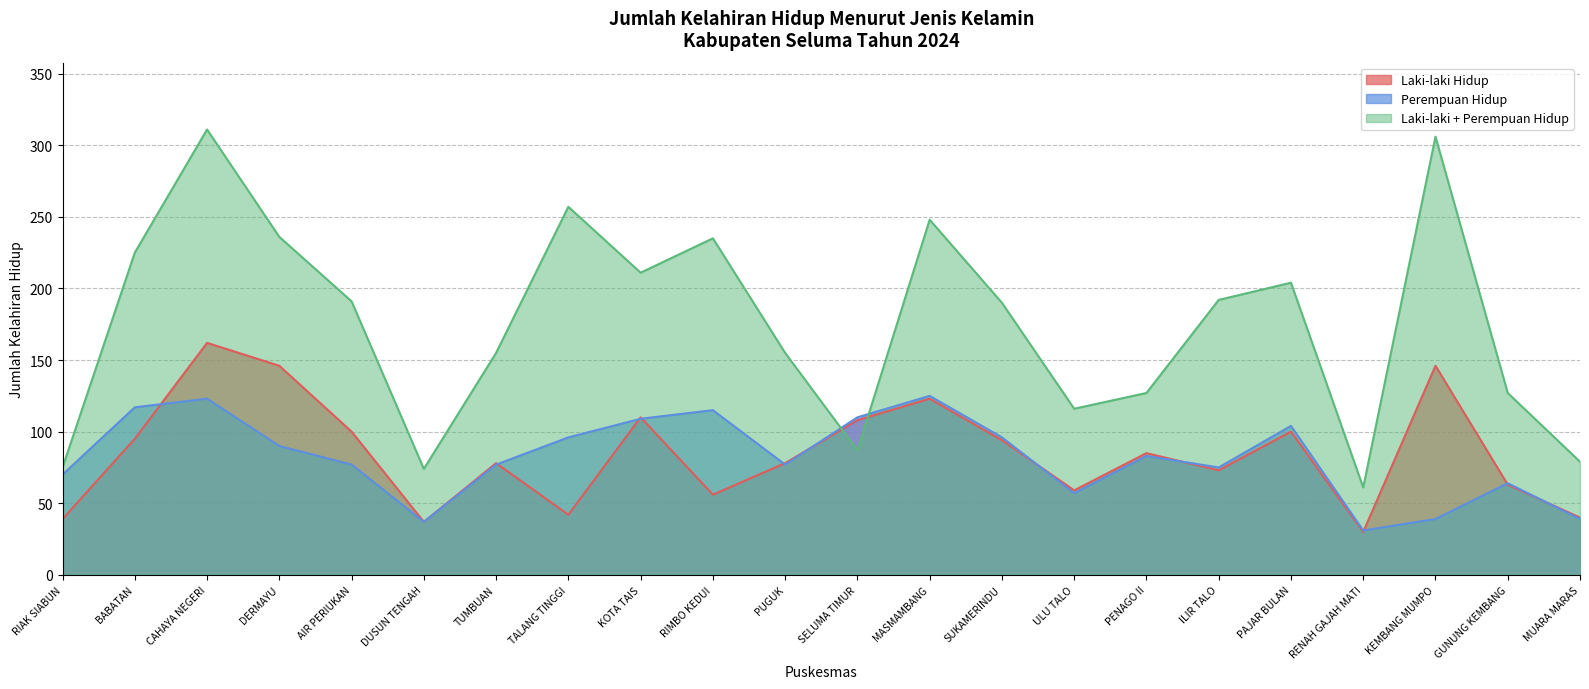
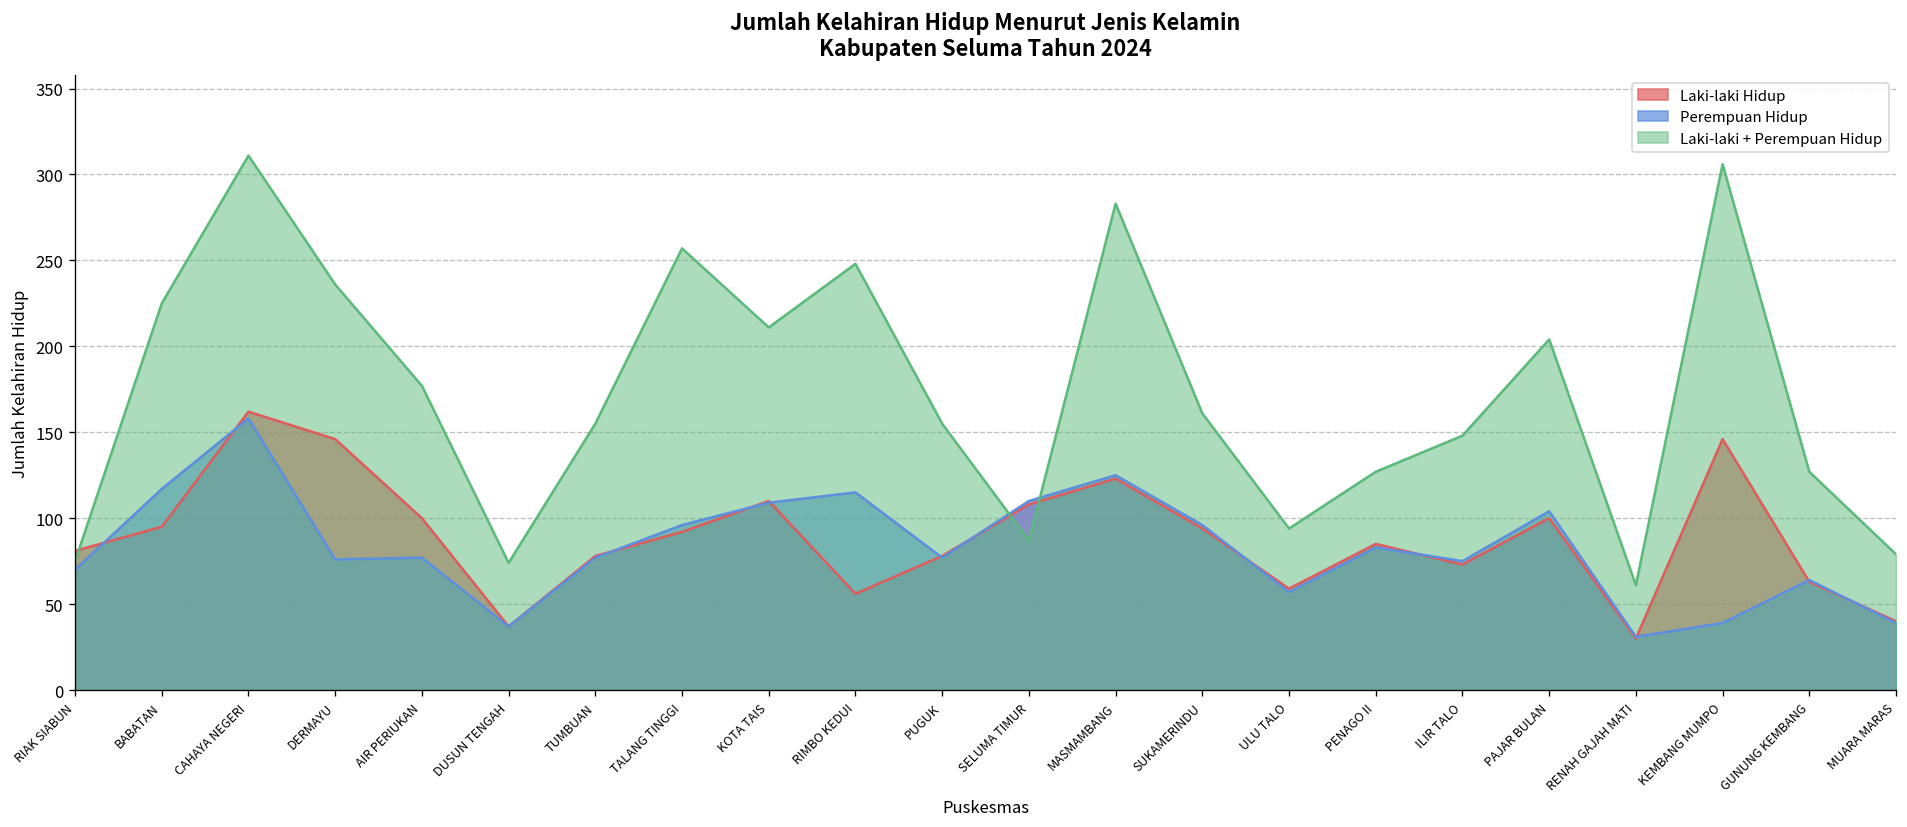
Laki-laki Hidup, RIAK SIABUN: 39 -> 81
Perempuan Hidup, CAHAYA NEGERI: 123 -> 158
Perempuan Hidup, DERMAYU: 90 -> 76
Laki-laki + Perempuan Hidup, AIR PERIUKAN: 191 -> 177
Laki-laki Hidup, TALANG TINGGI: 42 -> 92
Laki-laki + Perempuan Hidup, RIMBO KEDUI: 235 -> 248
Laki-laki + Perempuan Hidup, MASMAMBANG: 248 -> 283
Laki-laki + Perempuan Hidup, SUKAMERINDU: 190 -> 161
Laki-laki + Perempuan Hidup, ULU TALO: 116 -> 94
Laki-laki + Perempuan Hidup, ILIR TALO: 192 -> 148
